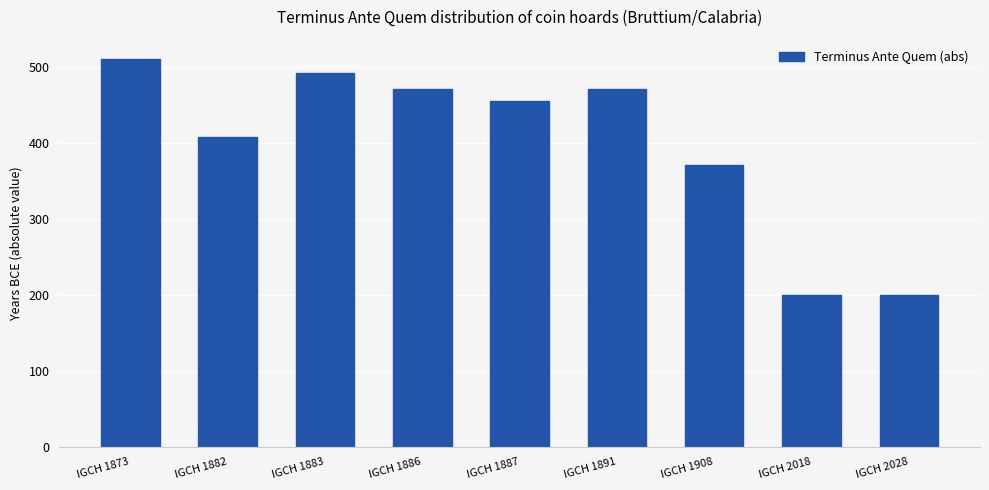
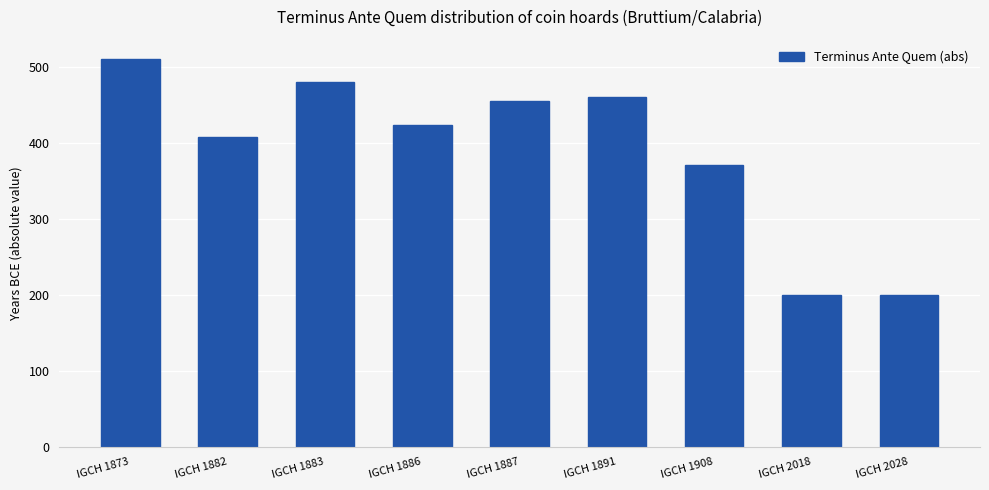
IGCH 1883: 490 -> 480
IGCH 1886: 470 -> 420
IGCH 1891: 470 -> 460
